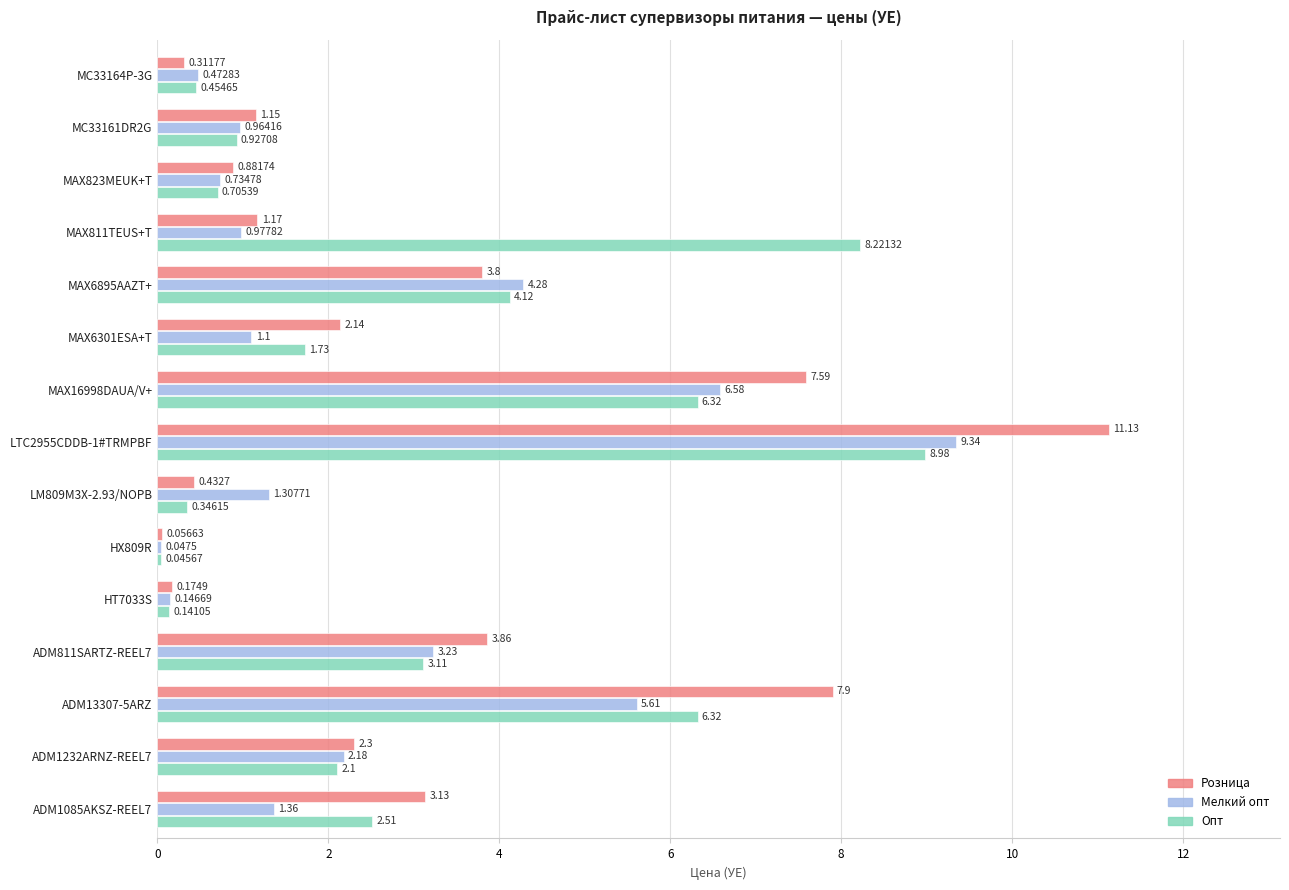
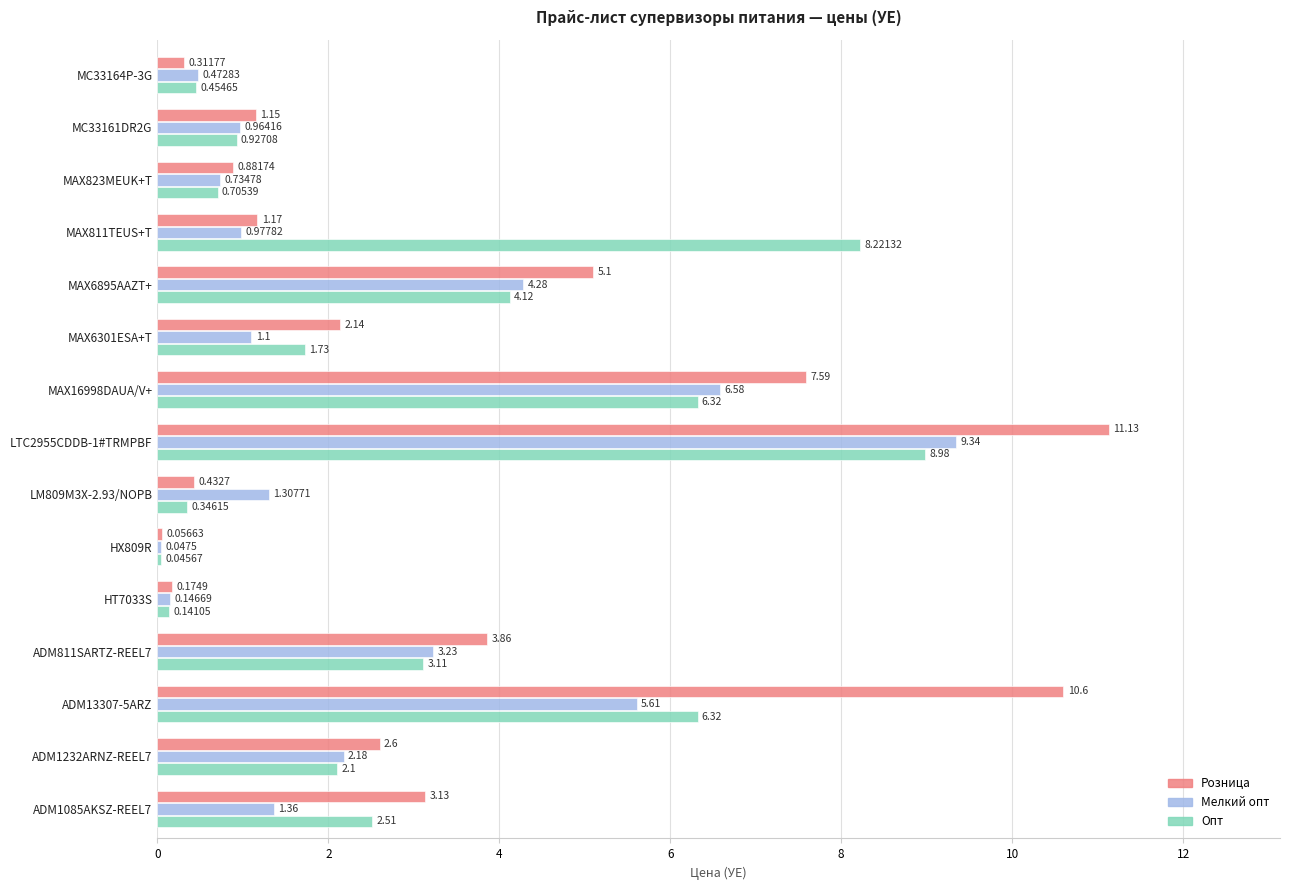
Розница, MAX6895AAZT+: 3.8 -> 5.1
Розница, ADM13307-5ARZ: 7.9 -> 10.6
Розница, ADM1232ARNZ-REEL7: 2.3 -> 2.6
